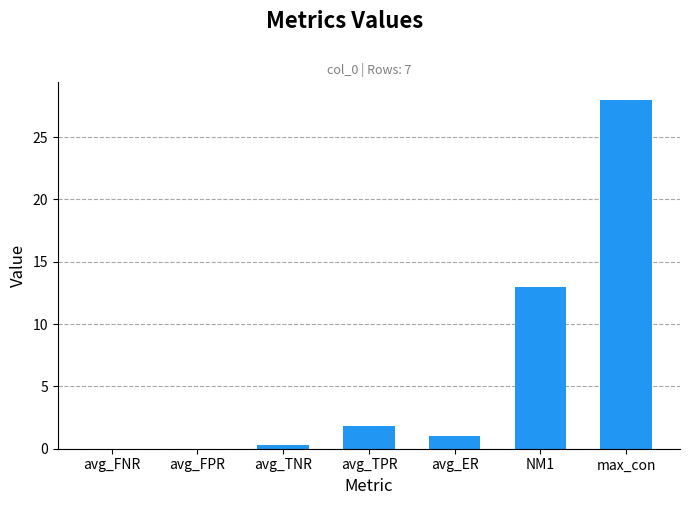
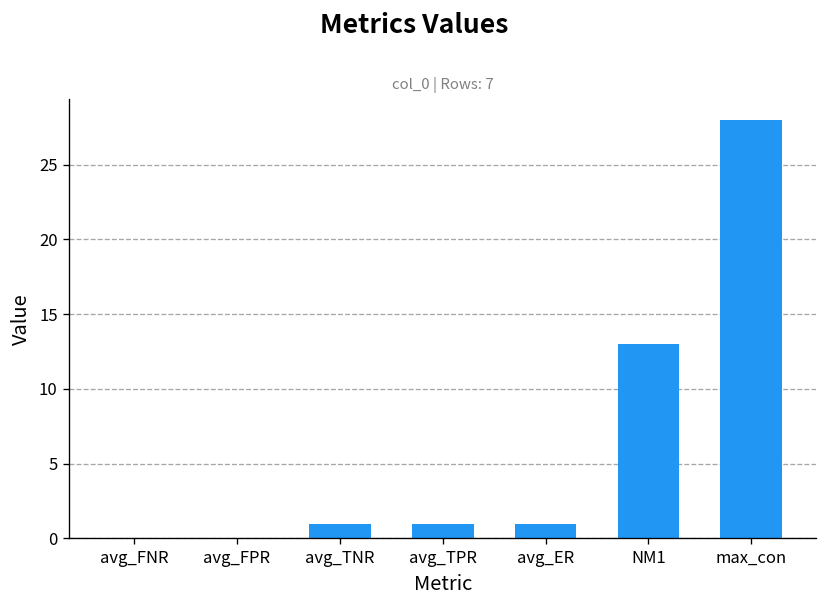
avg_TNR: 0.3 -> 1.0
avg_TPR: 1.8 -> 1.0
